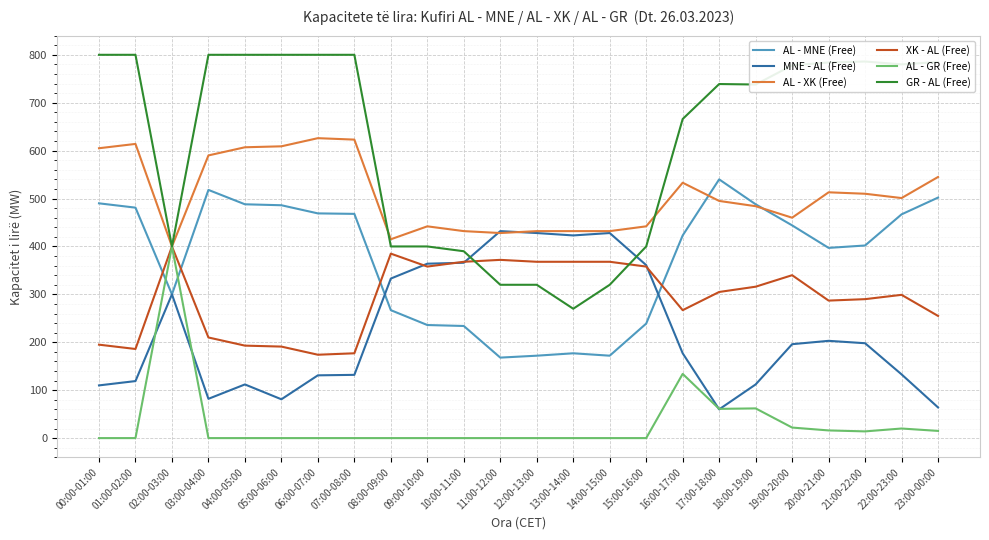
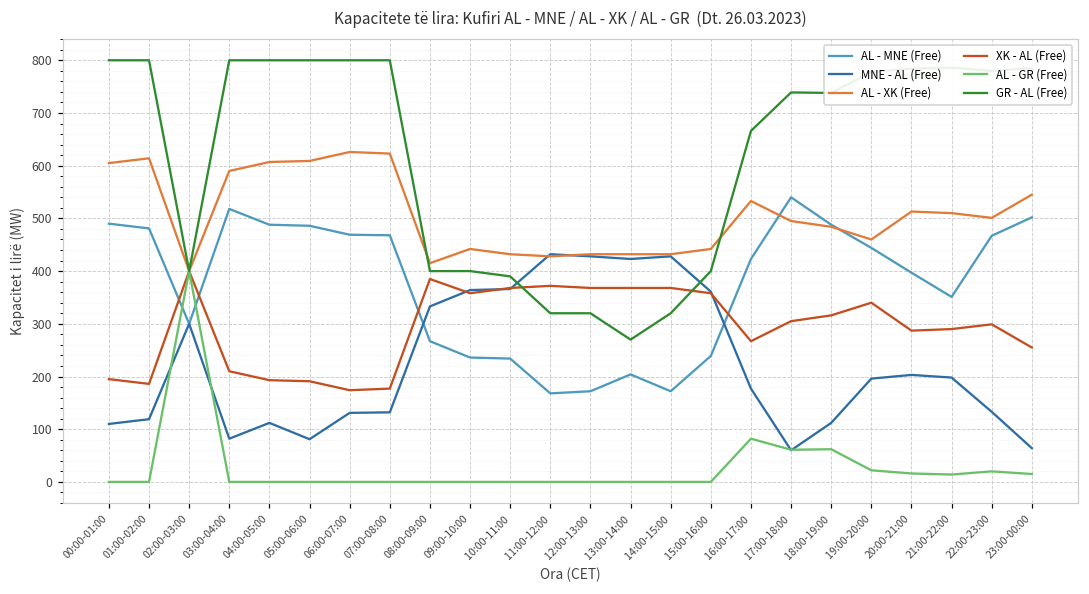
AL - MNE (Free), 13:00-14:00: 180 -> 200
AL - GR (Free), 16:00-17:00: 130 -> 80
AL - MNE (Free), 21:00-22:00: 400 -> 350
